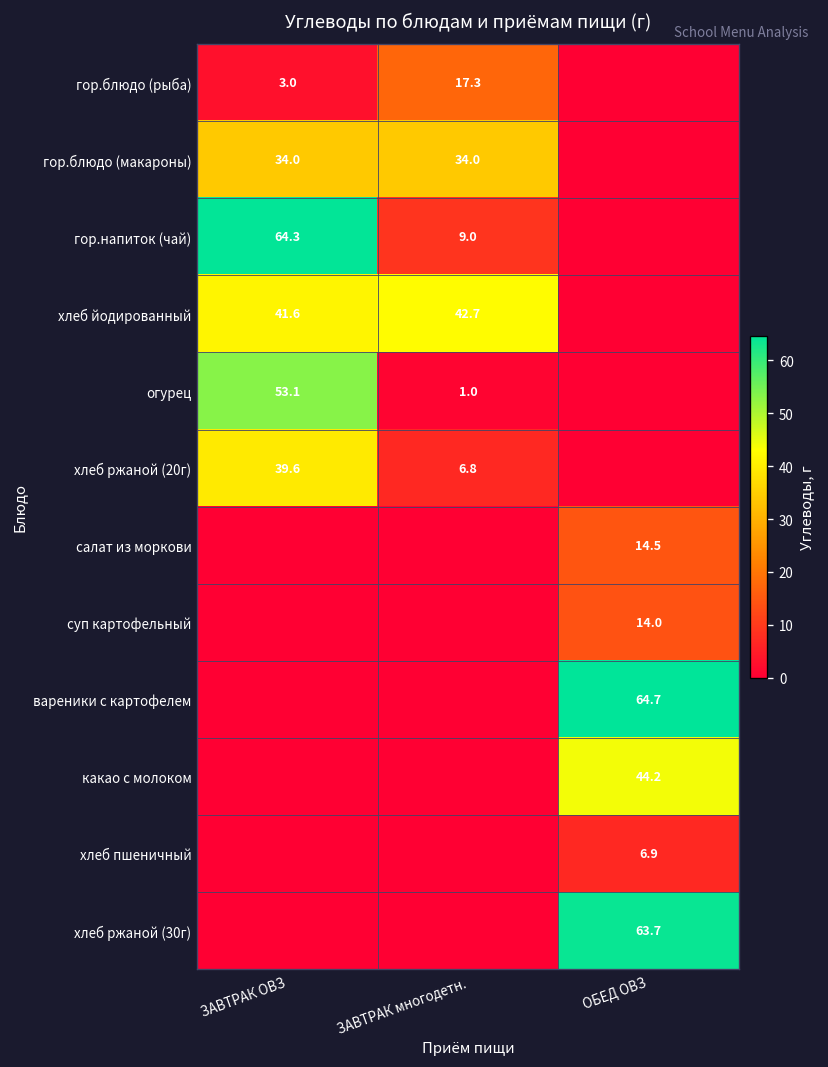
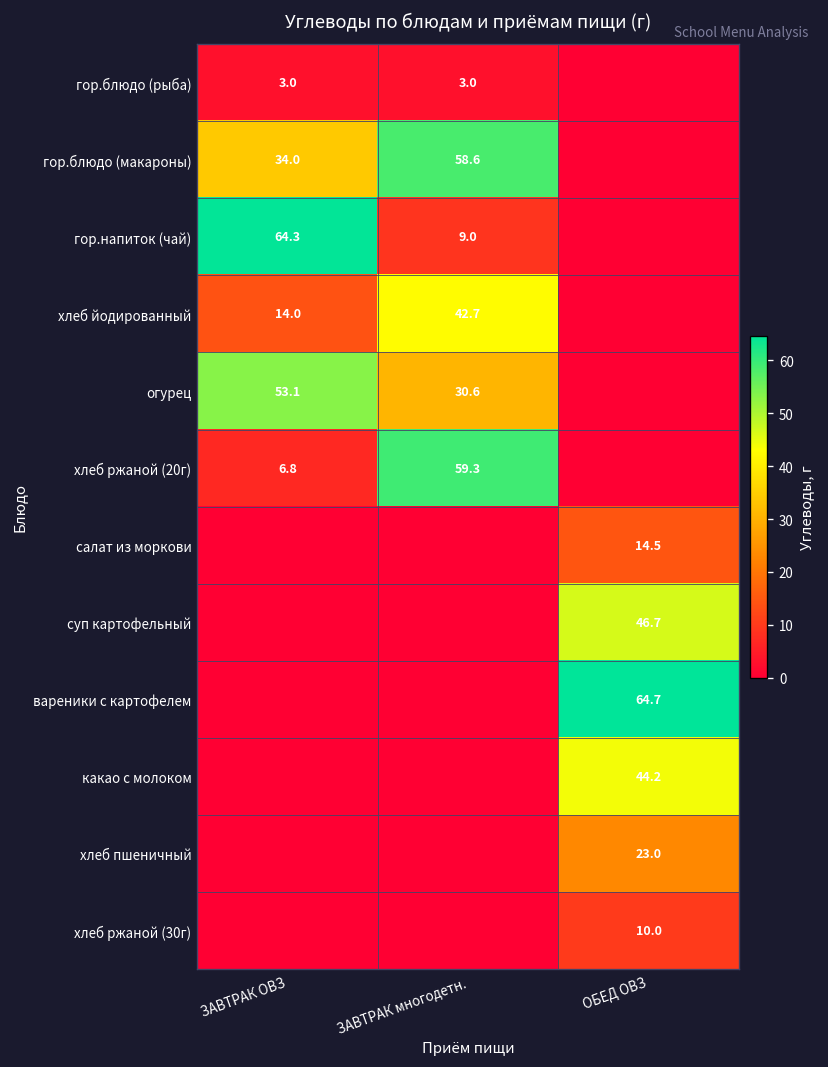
гор.блюдо (рыба), ЗАВТРАК многодетн.: 17.3 -> 3.0
гор.блюдо (макароны), ЗАВТРАК многодетн.: 34.0 -> 58.6
хлеб йодированный, ЗАВТРАК ОВЗ: 41.6 -> 14.0
огурец, ЗАВТРАК многодетн.: 1.0 -> 30.6
хлеб ржаной (20г), ЗАВТРАК ОВЗ: 39.6 -> 6.8
хлеб ржаной (20г), ЗАВТРАК многодетн.: 6.8 -> 59.3
суп картофельный, ОБЕД ОВЗ: 14.0 -> 46.7
хлеб пшеничный, ОБЕД ОВЗ: 6.9 -> 23.0
хлеб ржаной (30г), ОБЕД ОВЗ: 63.7 -> 10.0
